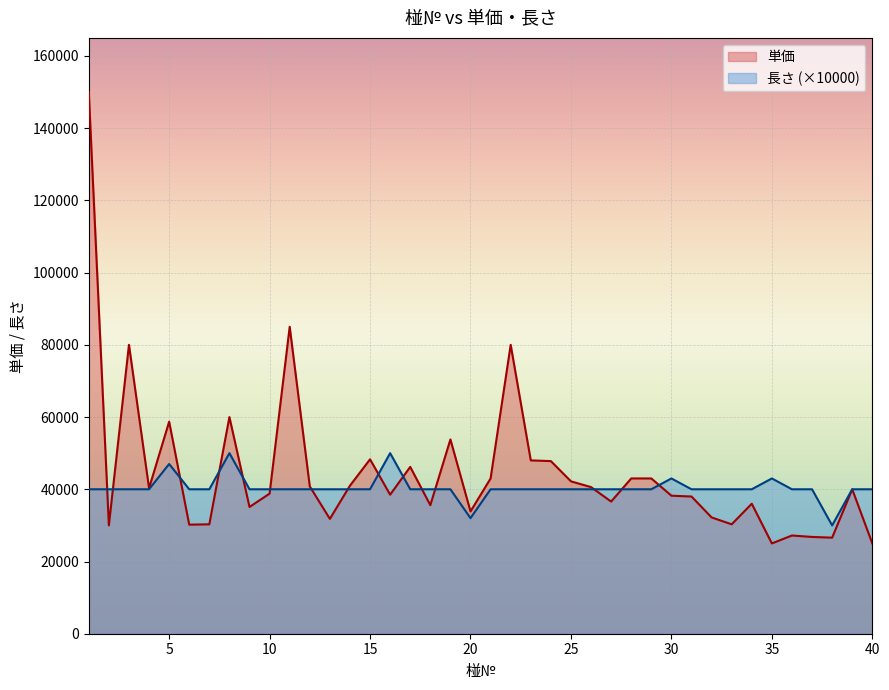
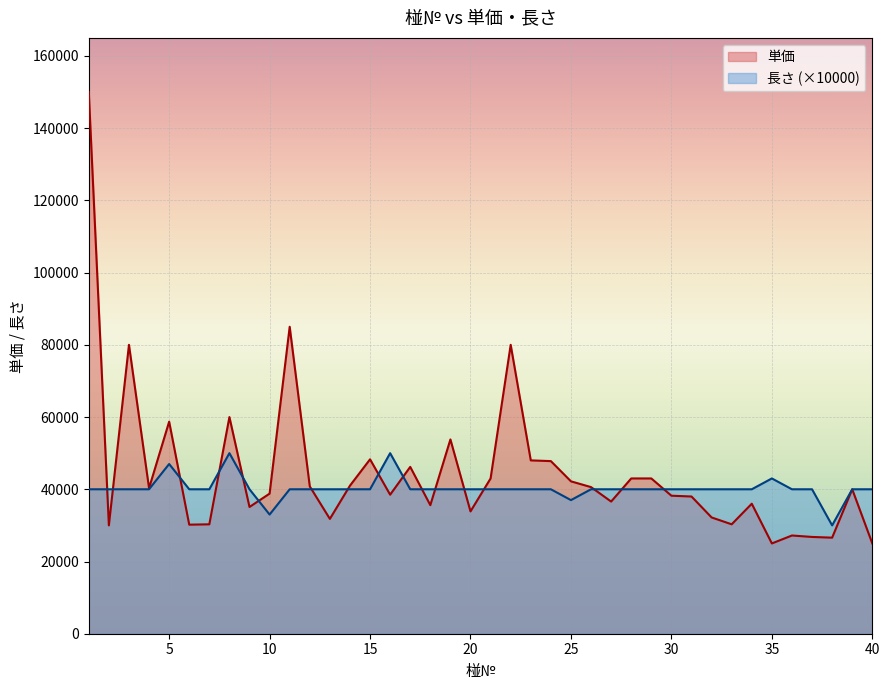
長さ (×10000), 10: 40000 -> 33000
長さ (×10000), 20: 32000 -> 40000
長さ (×10000), 25: 40000 -> 37000
長さ (×10000), 30: 43000 -> 40000
